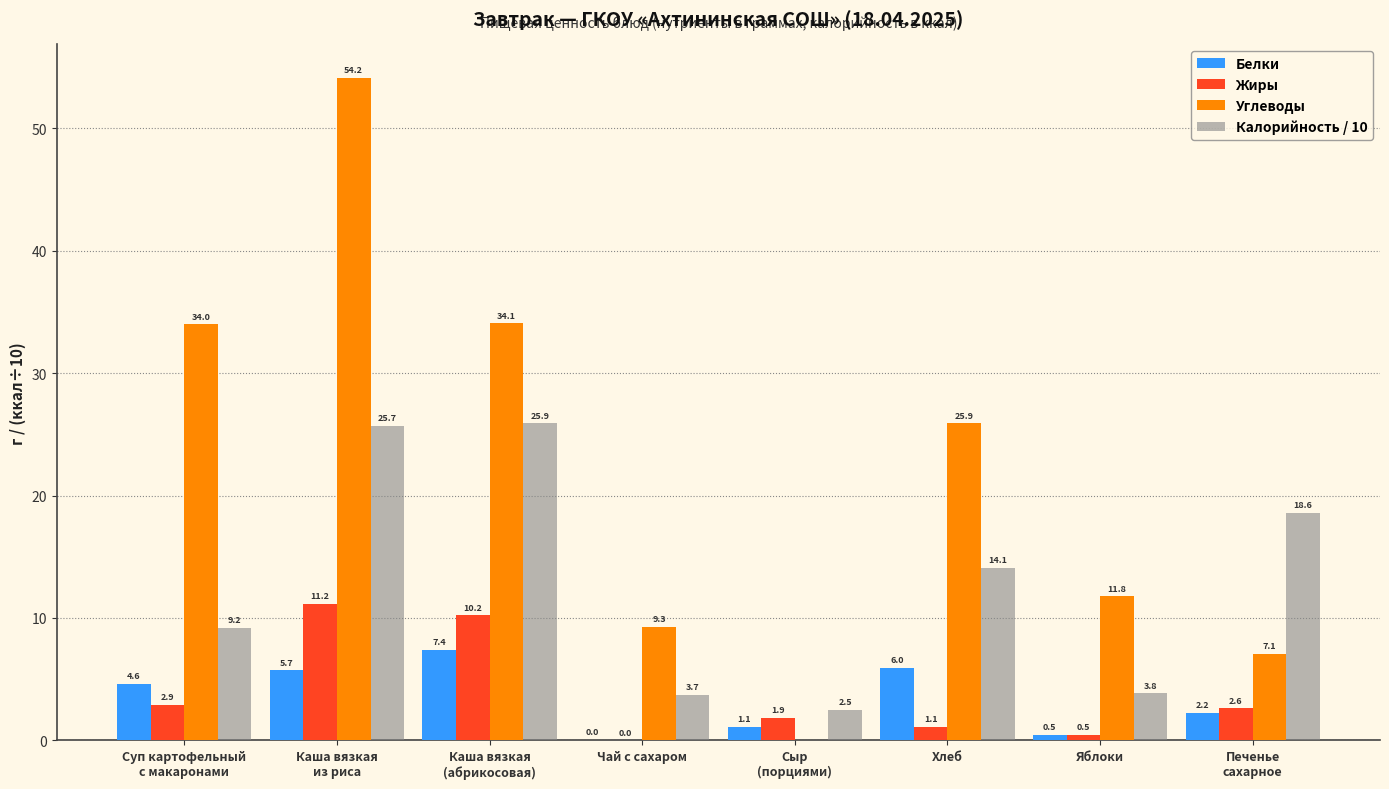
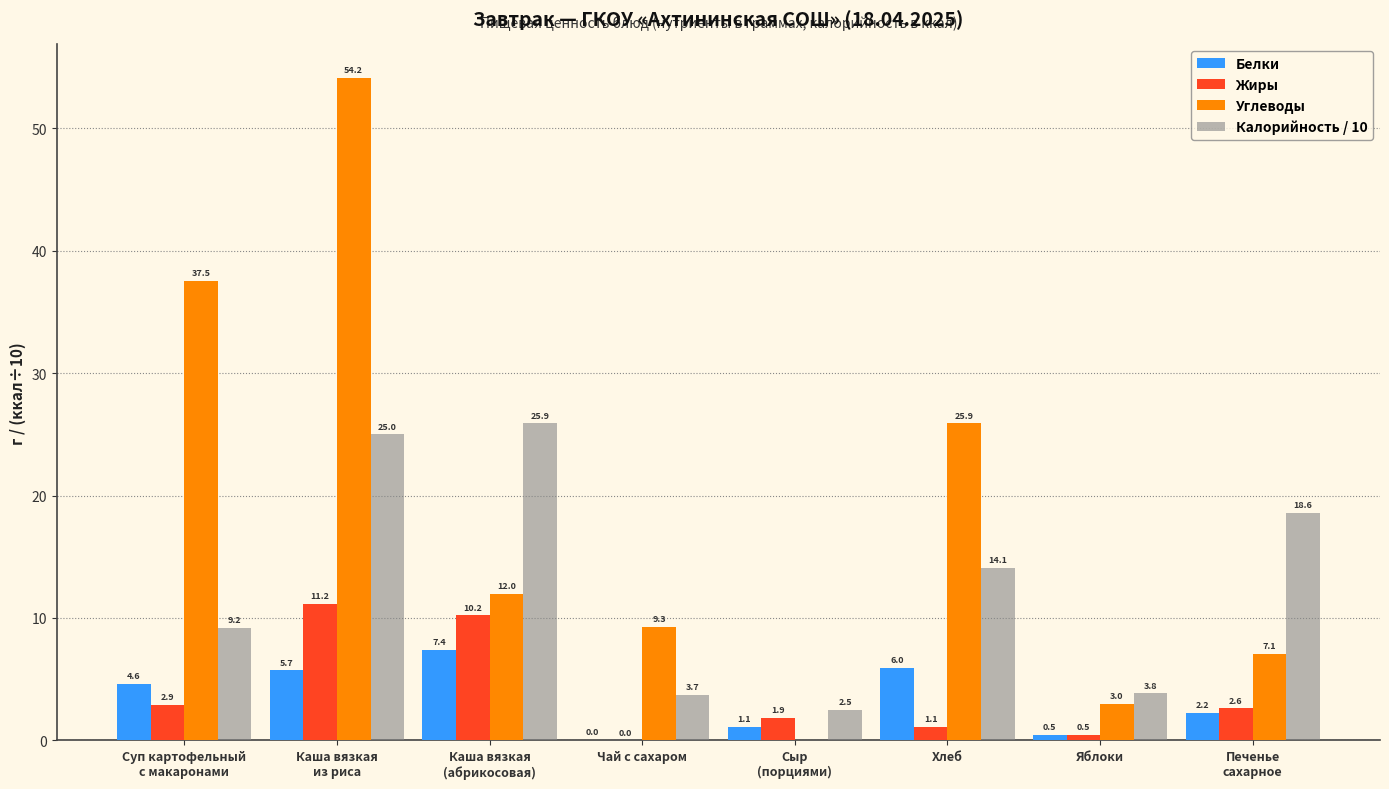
Углеводы, Суп картофельный с макаронами: 34.0 -> 37.5
Калорийность / 10, Каша вязкая из риса: 25.7 -> 25.0
Углеводы, Каша вязкая (абрикосовая): 34.1 -> 12.0
Углеводы, Яблоки: 11.8 -> 3.0
